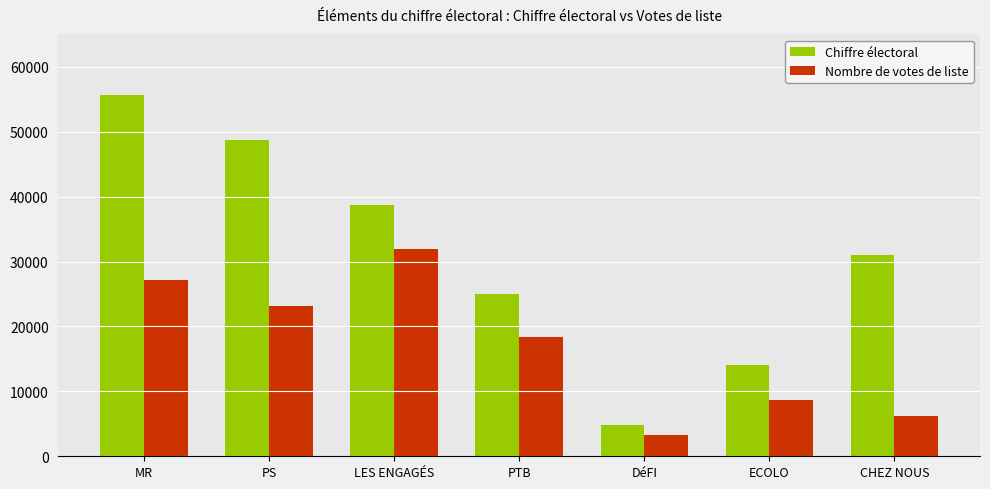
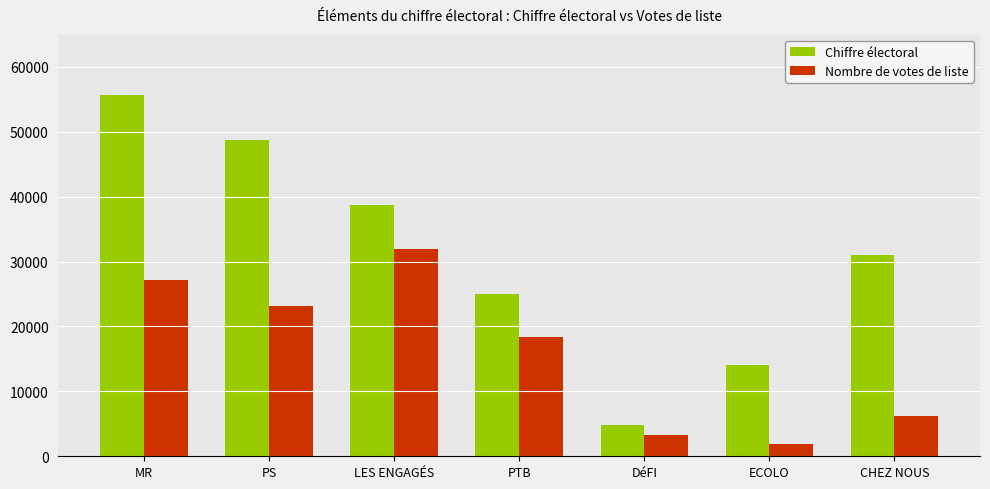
Nombre de votes de liste, ECOLO: 9000 -> 2000
